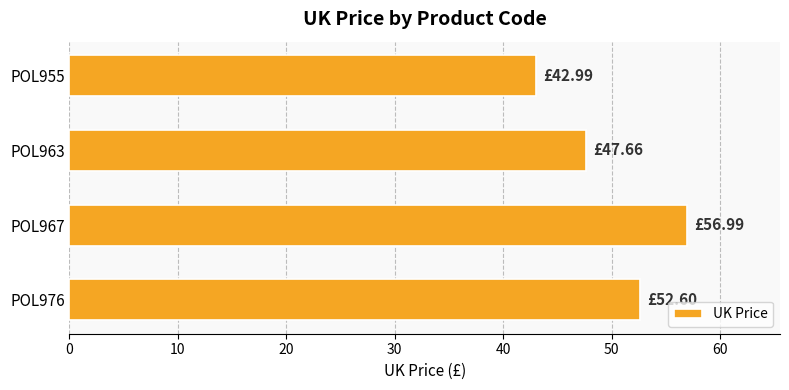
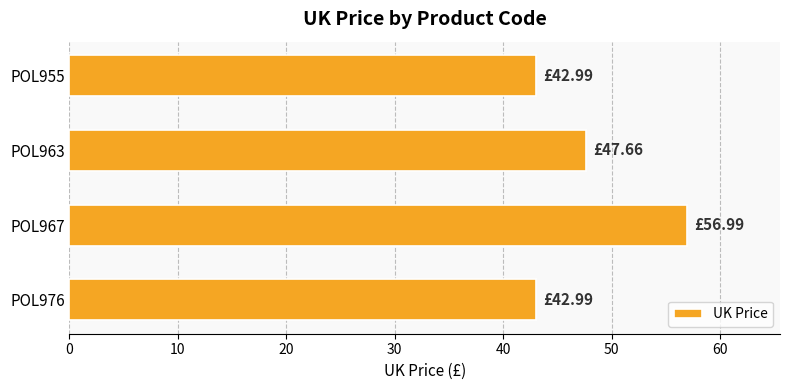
POL976: £52.60 -> £42.99
